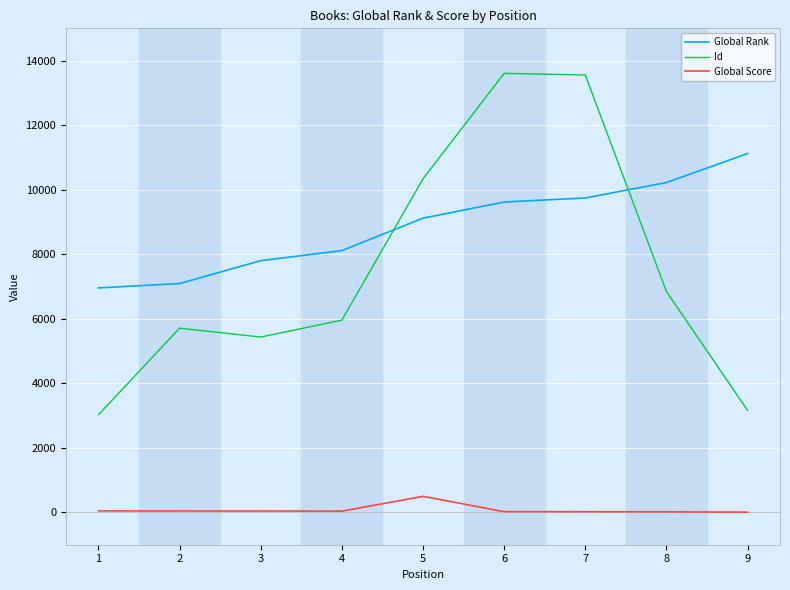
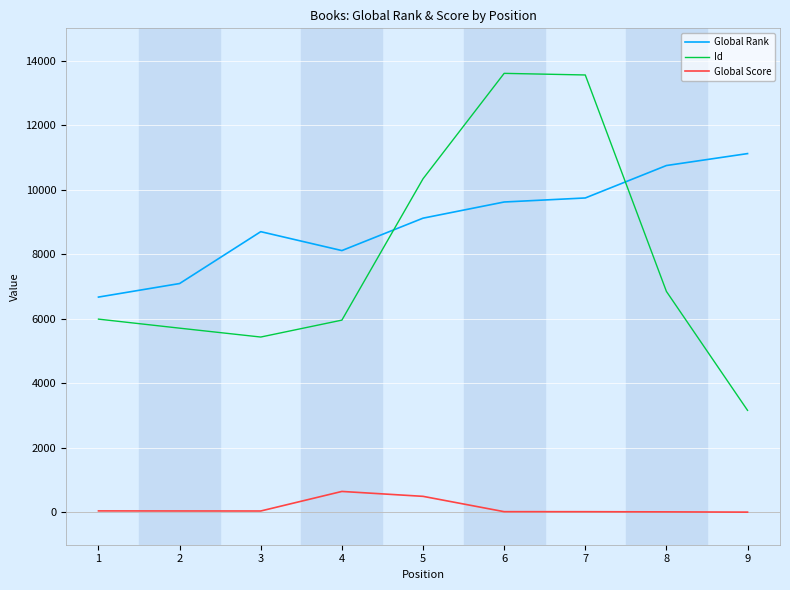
Global Rank, 1: 7000 -> 6700
Id, 1: 3000 -> 6000
Global Rank, 3: 7800 -> 8700
Global Score, 4: 0 -> 700
Global Rank, 8: 10200 -> 10700
